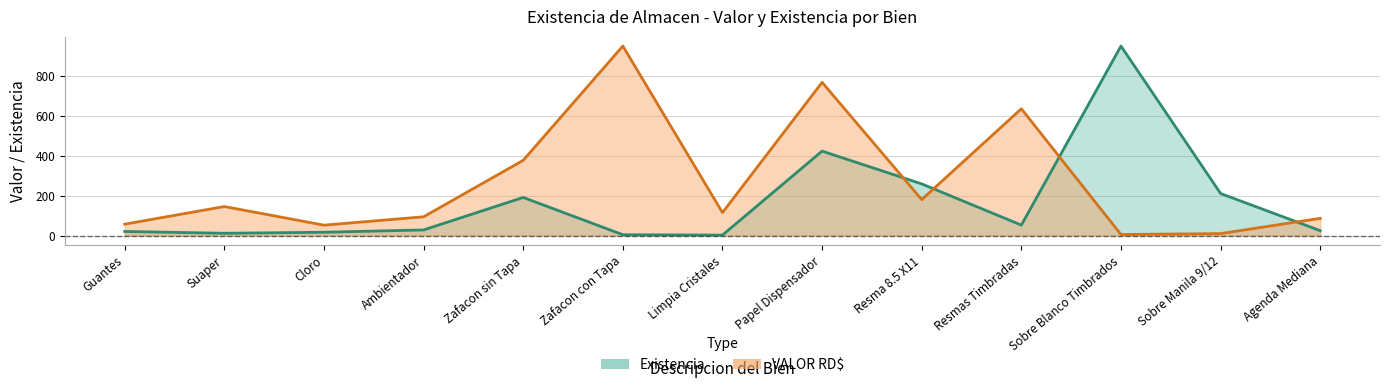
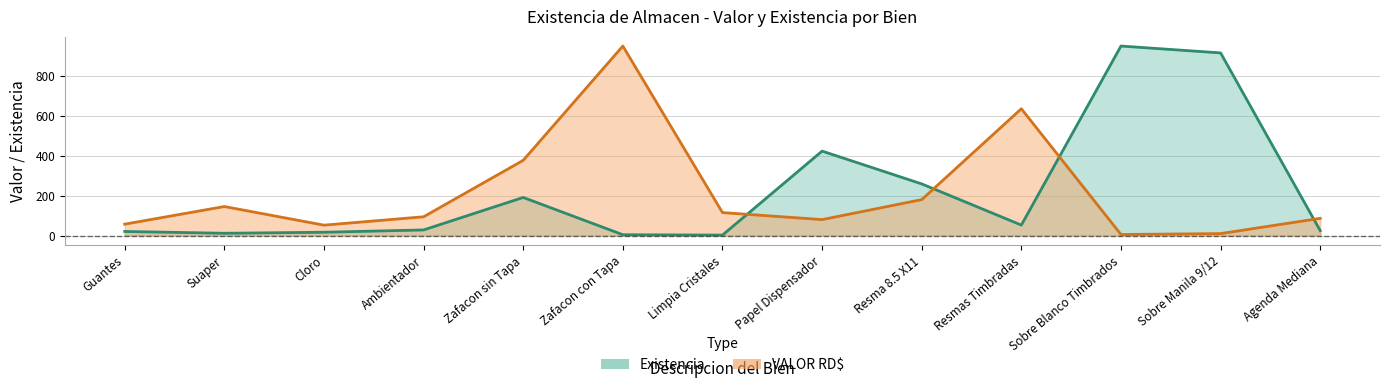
VALOR RD$, Papel Dispensador: 770 -> 80
Existencia, Sobre Manila 9/12: 210 -> 920
